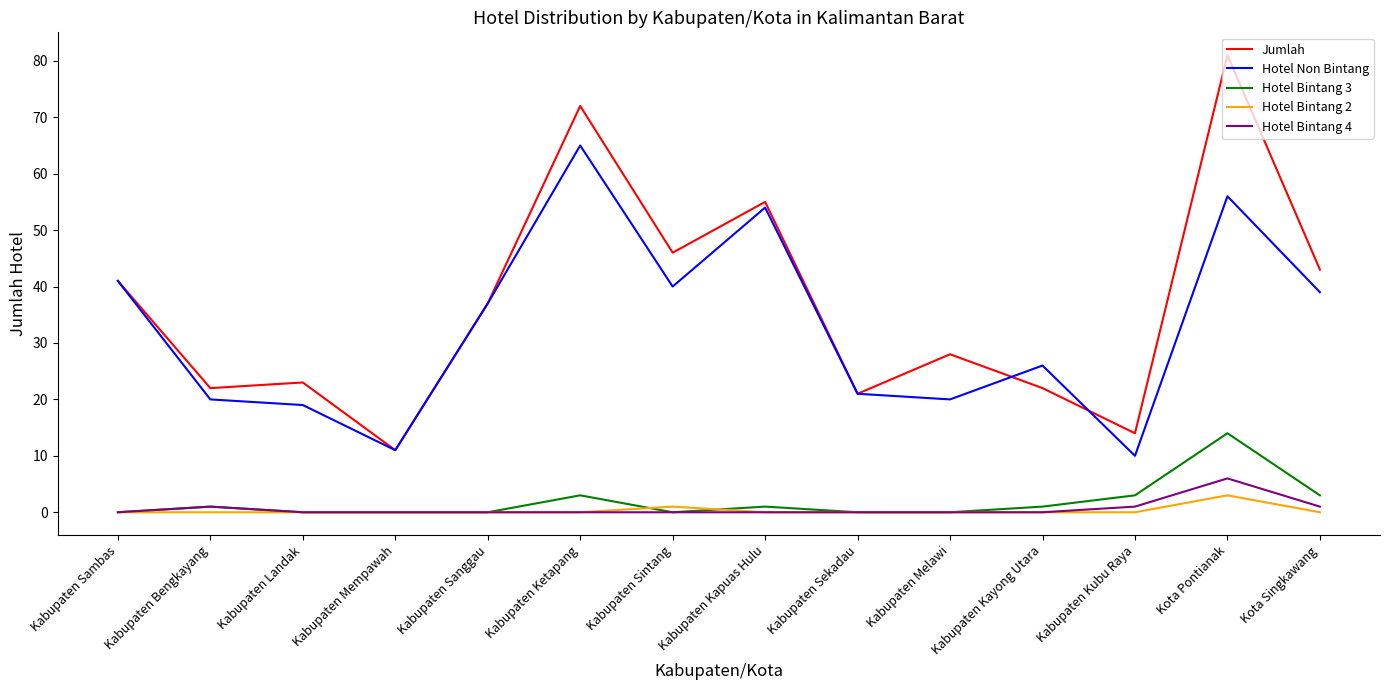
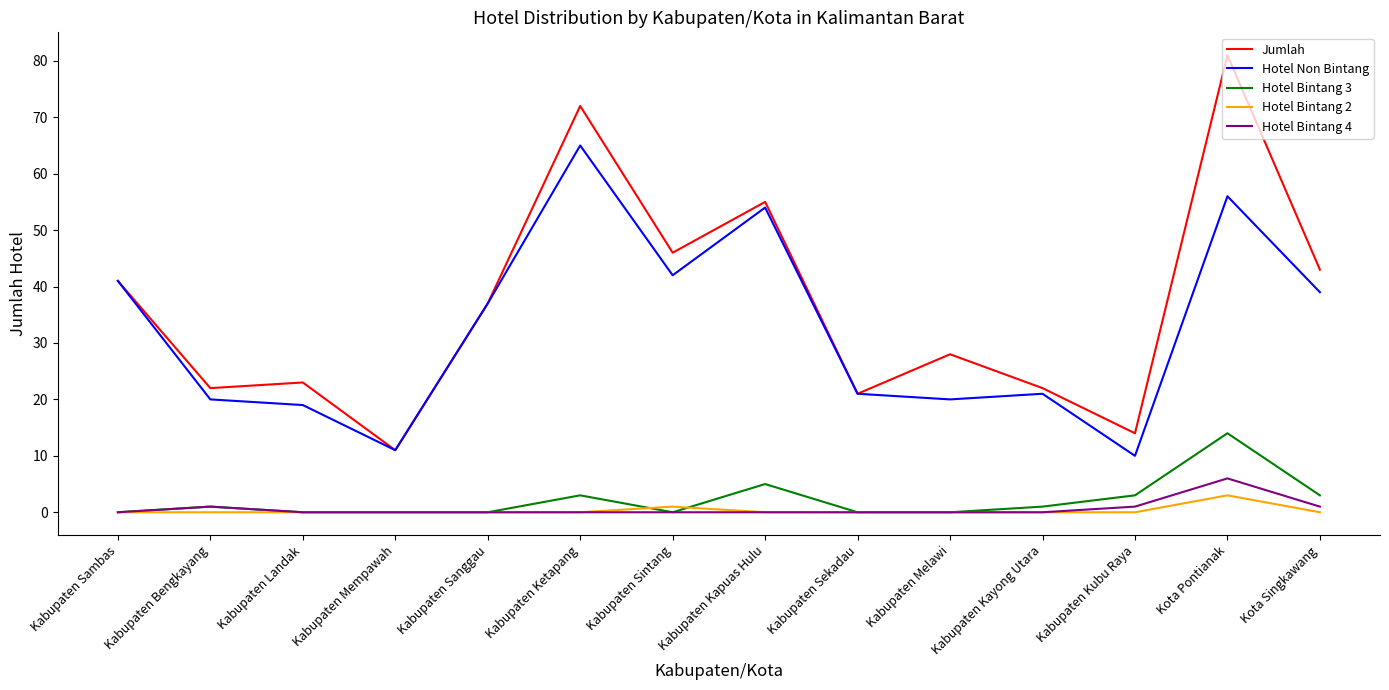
Hotel Non Bintang, Kabupaten Sintang: 40 -> 42
Hotel Bintang 3, Kabupaten Kapuas Hulu: 1 -> 5
Hotel Non Bintang, Kabupaten Kayong Utara: 26 -> 21
